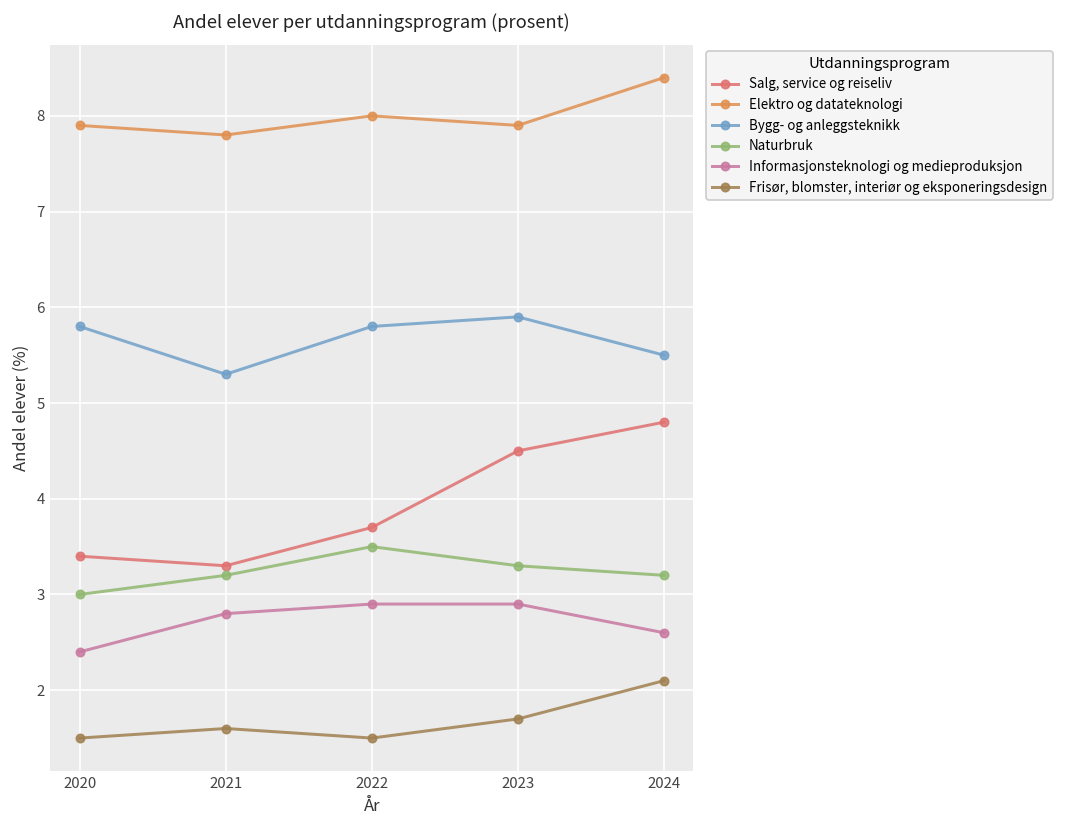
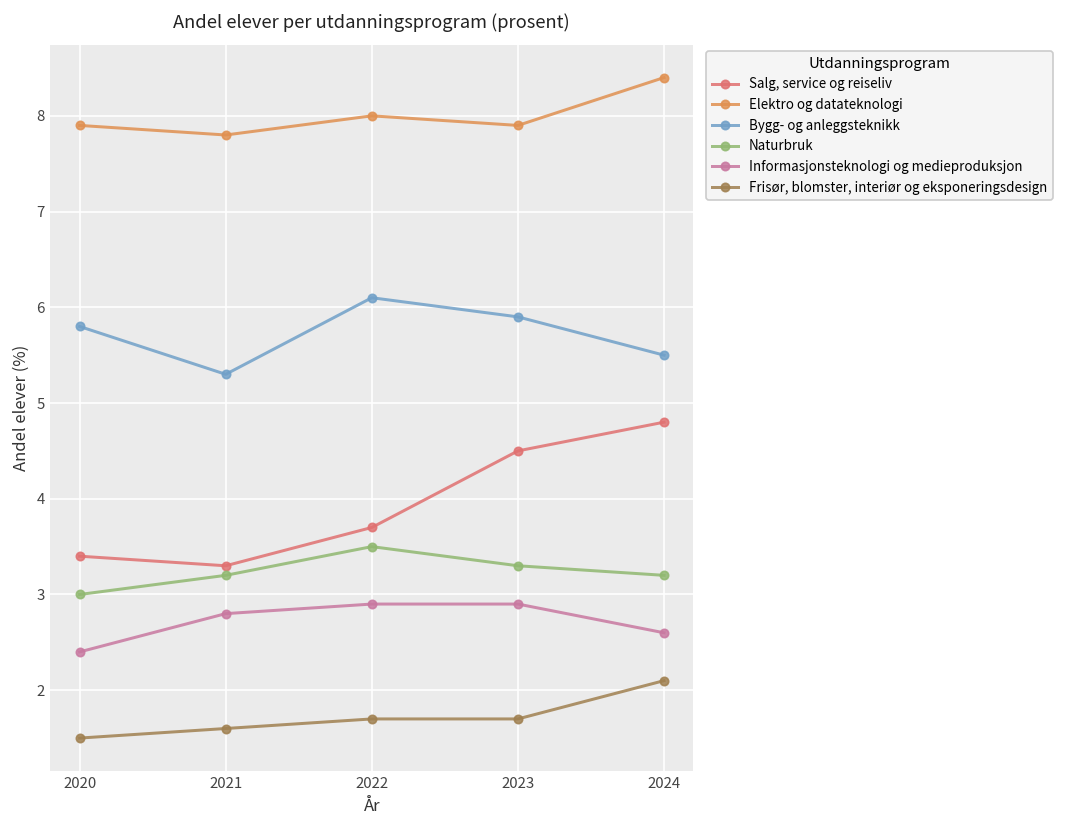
Bygg- og anleggsteknikk, 2022: 5.8 -> 6.1
Frisør, blomster, interiør og eksponeringsdesign, 2022: 1.5 -> 1.7
